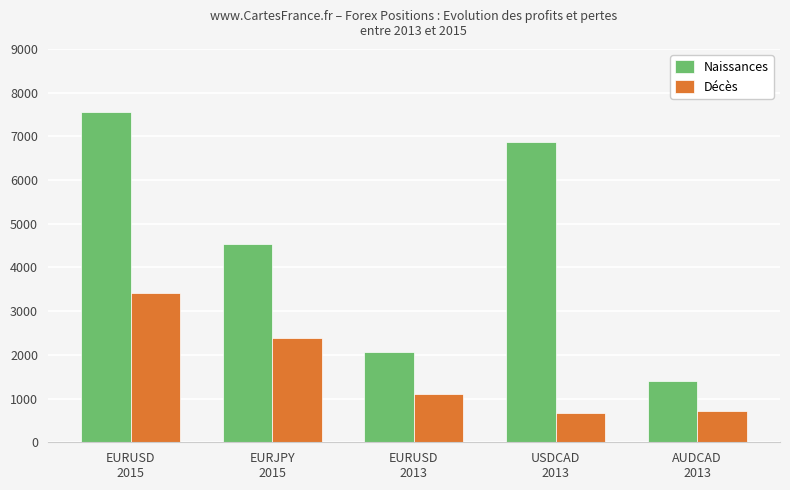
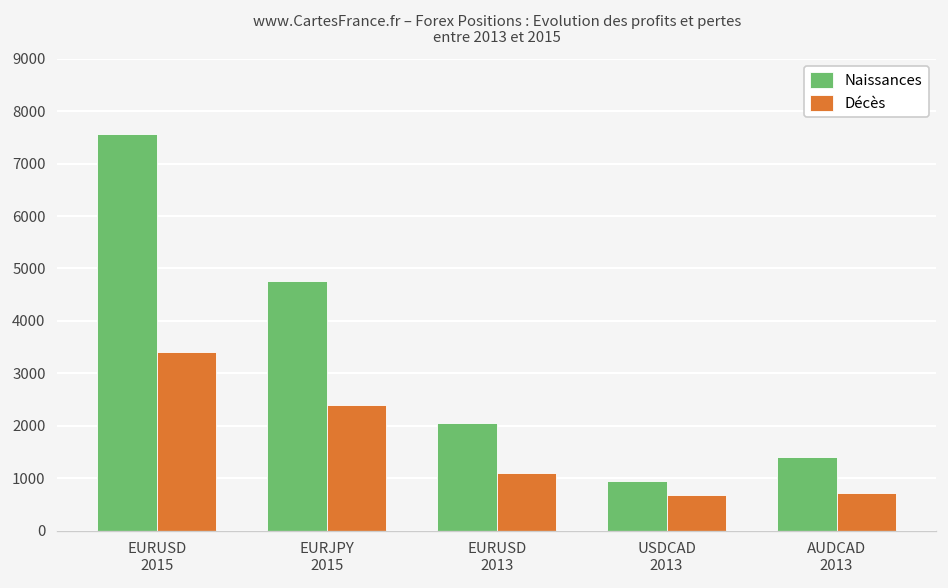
Naissances, EURJPY 2015: 4500 -> 4800
Naissances, USDCAD 2013: 6900 -> 1000
